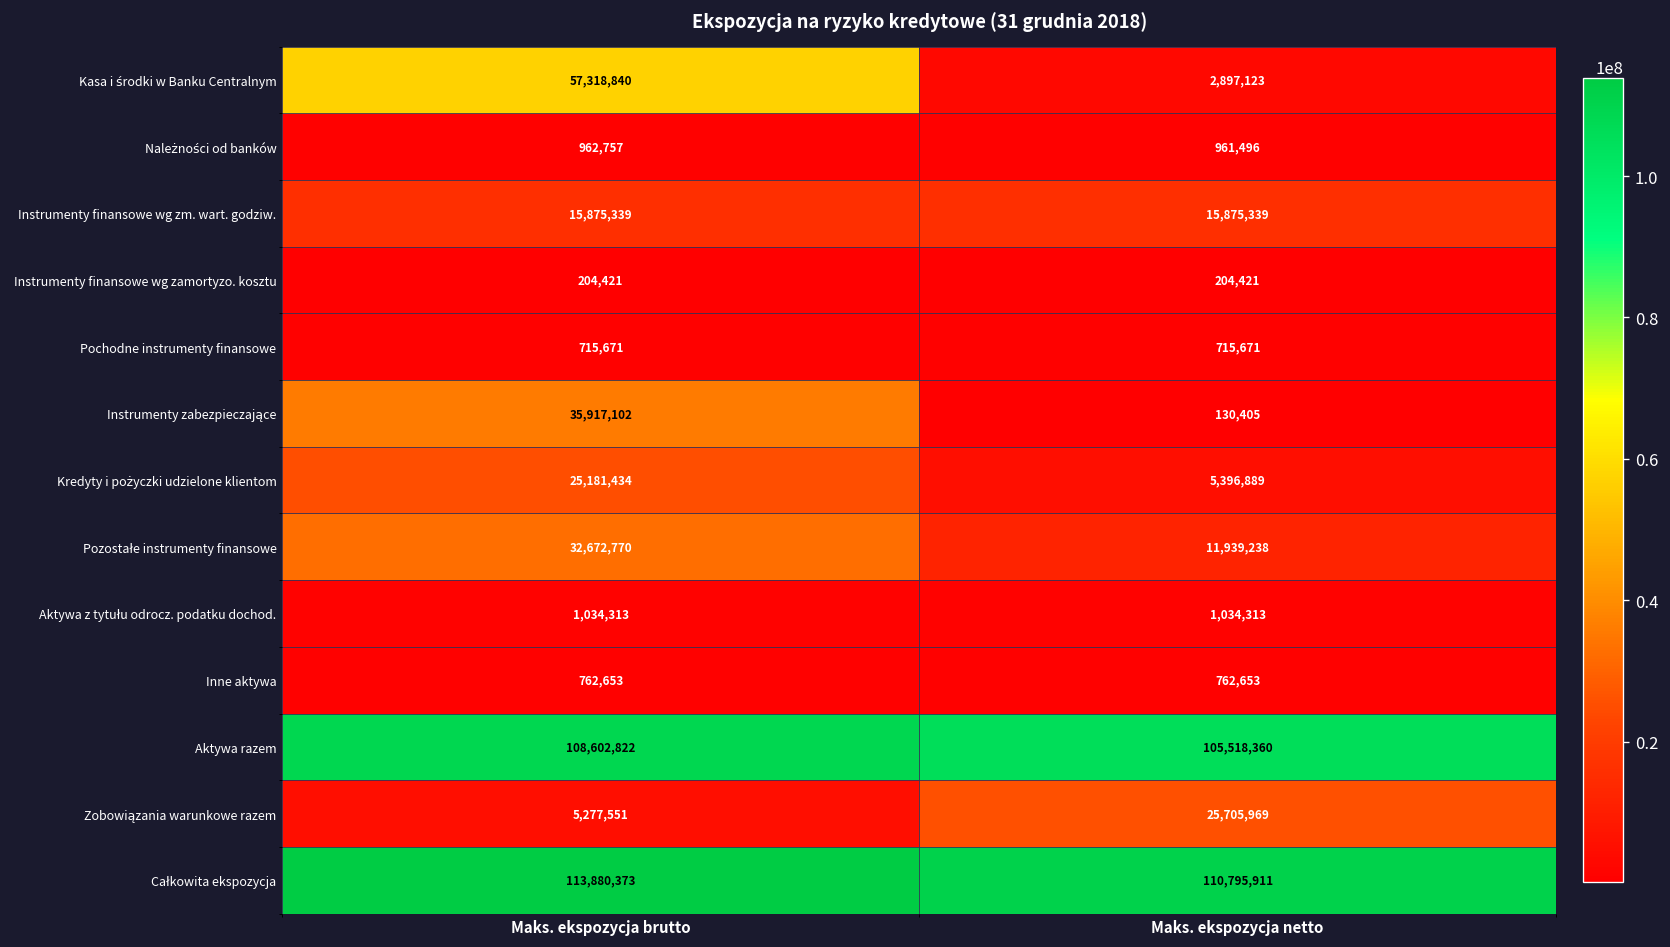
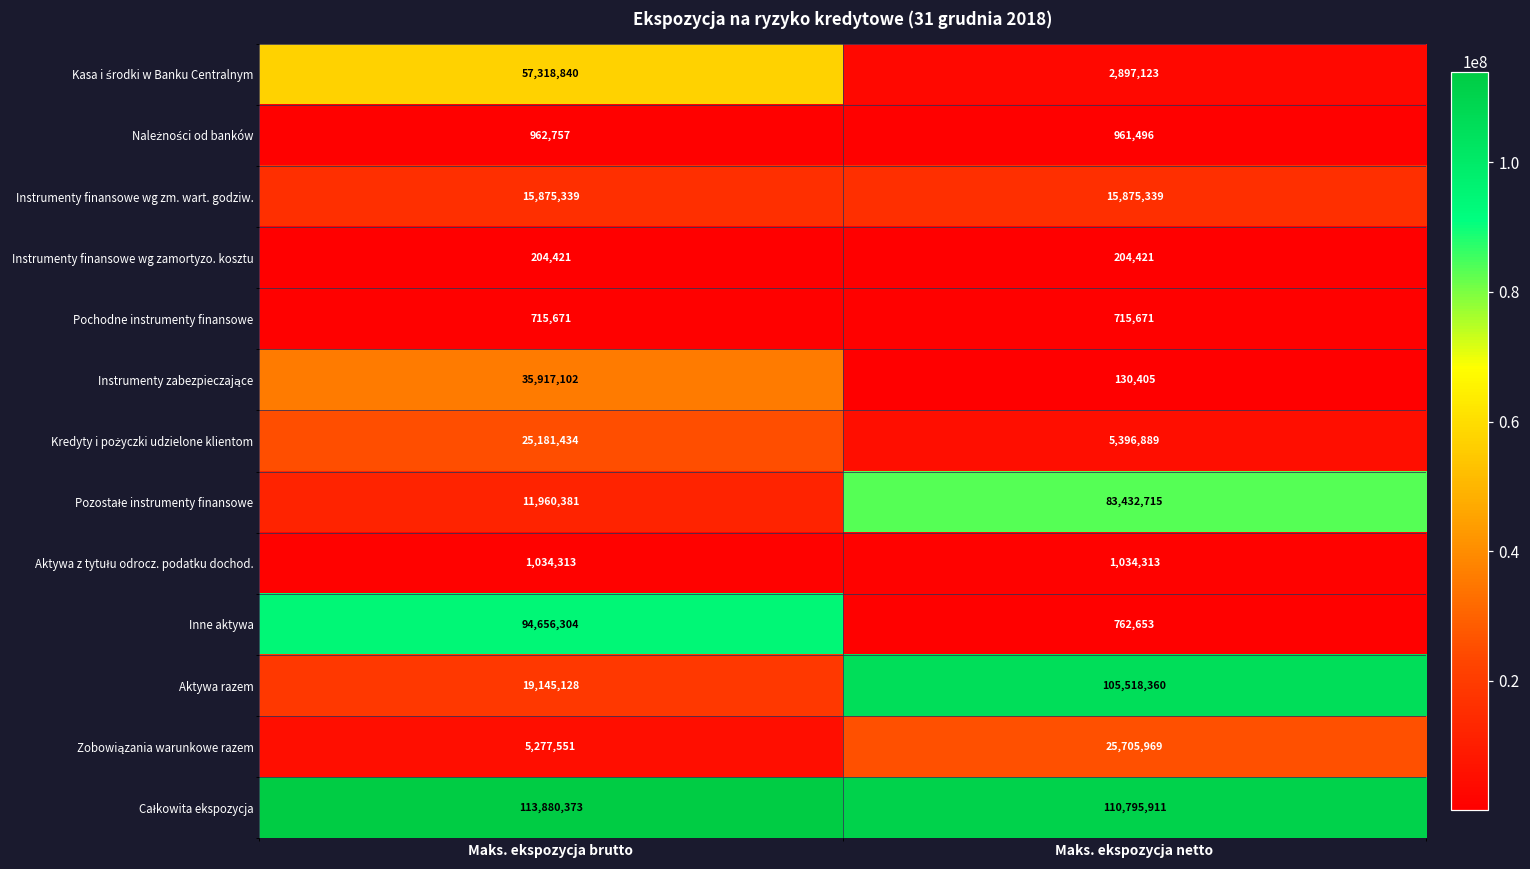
Pozostałe instrumenty finansowe, Maks. ekspozycja brutto: 32,672,770 -> 11,960,381
Pozostałe instrumenty finansowe, Maks. ekspozycja netto: 11,939,238 -> 83,432,715
Inne aktywa, Maks. ekspozycja brutto: 762,653 -> 94,656,304
Aktywa razem, Maks. ekspozycja brutto: 108,602,822 -> 19,145,128
